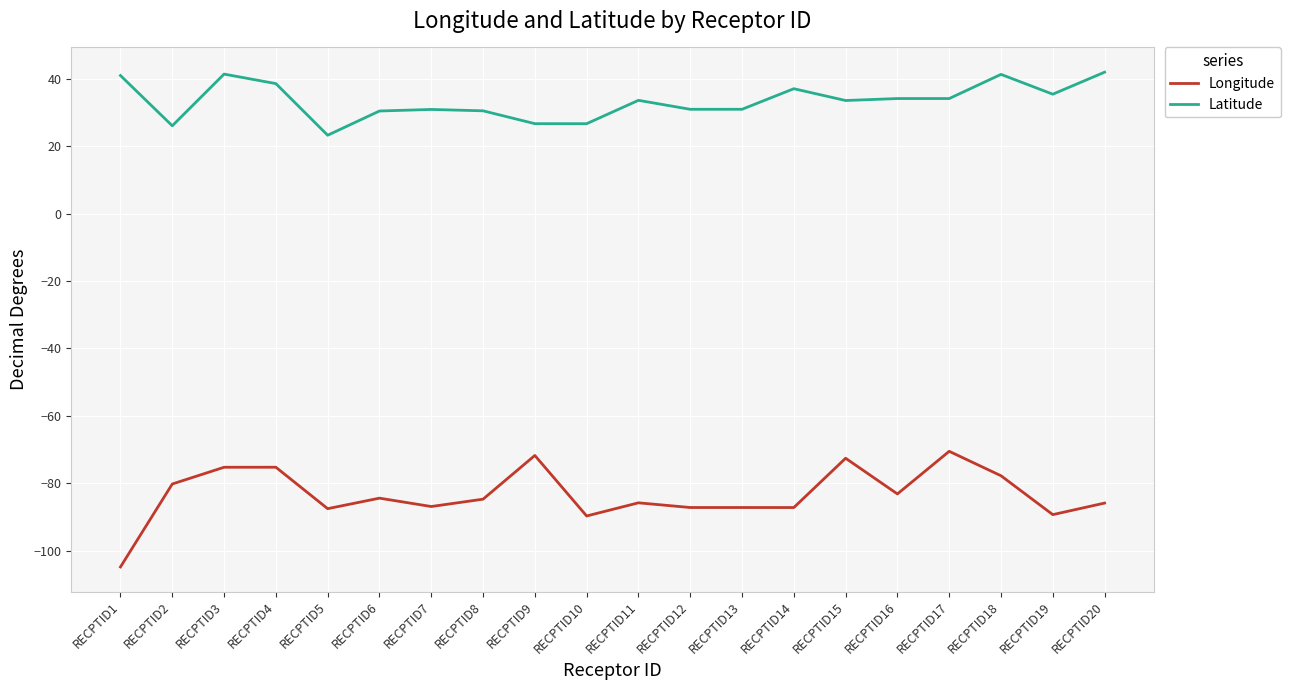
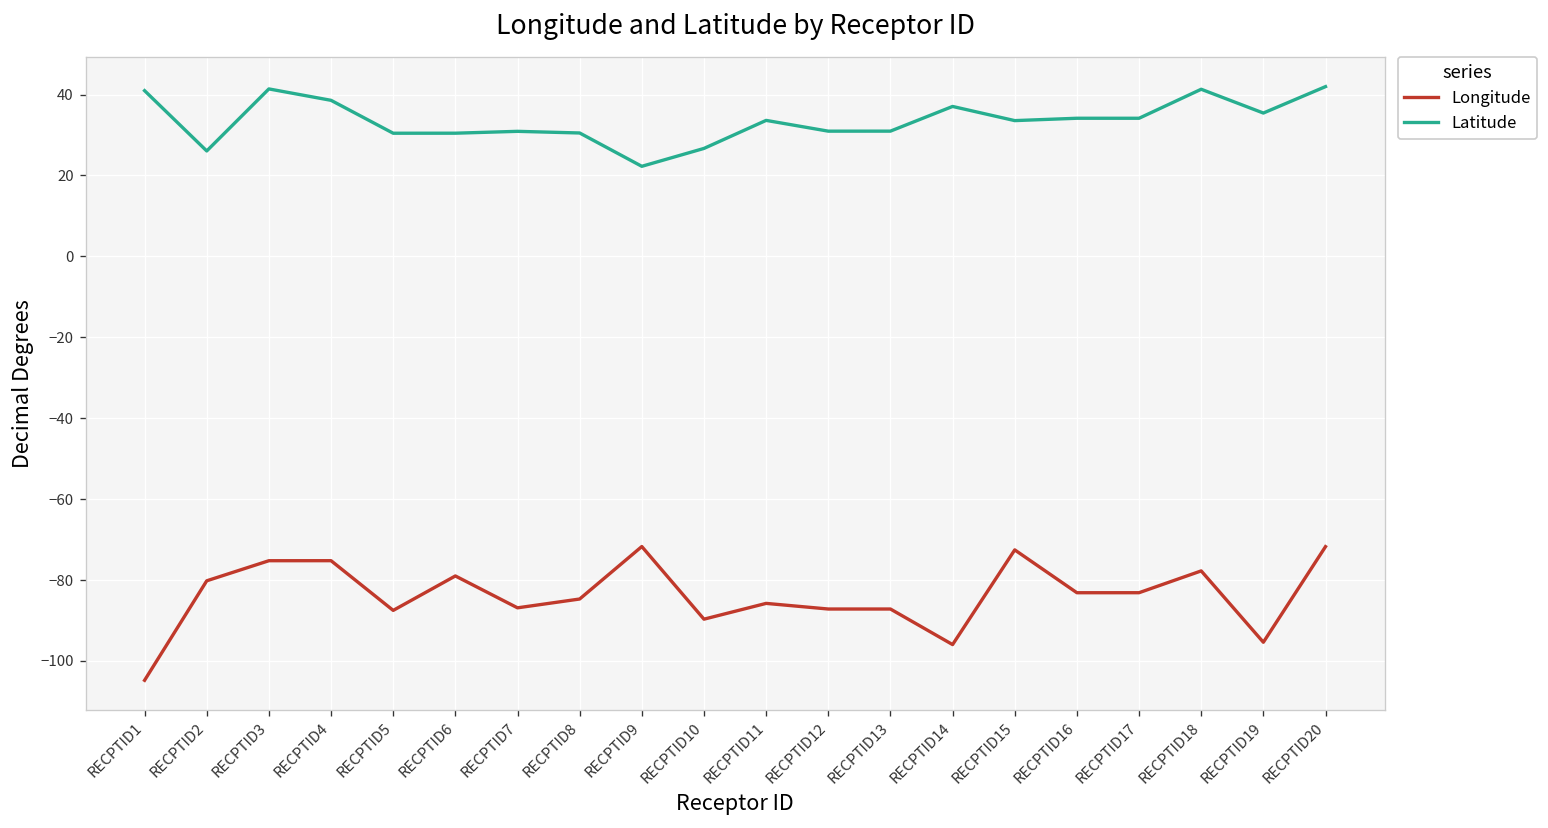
Latitude, RECPTID5: 23 -> 30
Longitude, RECPTID6: -84 -> -79
Latitude, RECPTID9: 27 -> 22
Longitude, RECPTID14: -87 -> -96
Longitude, RECPTID17: -70 -> -83
Longitude, RECPTID19: -89 -> -95
Longitude, RECPTID20: -86 -> -72
